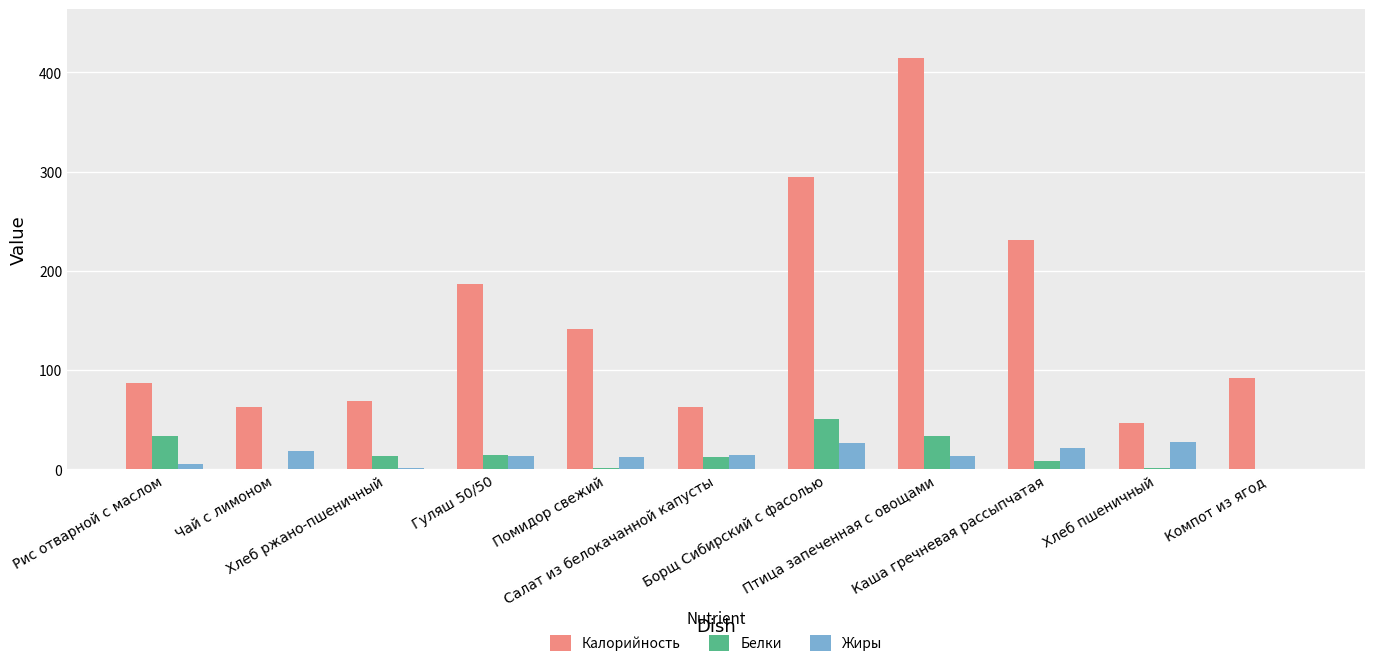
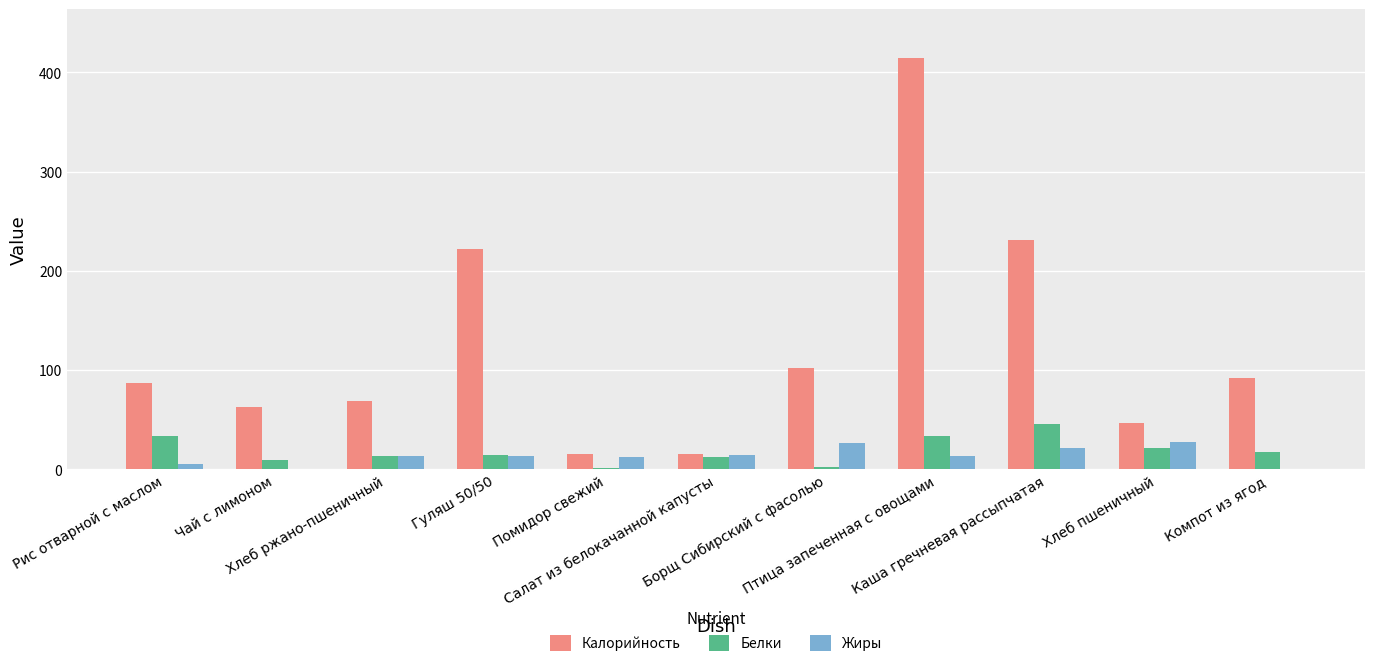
Белки, Чай с лимоном: 0 -> 10
Жиры, Чай с лимоном: 20 -> 0
Жиры, Хлеб ржано-пшеничный: 0 -> 10
Калорийность, Гуляш 50/50: 190 -> 220
Калорийность, Помидор свежий: 140 -> 20
Калорийность, Салат из белокачанной капусты: 60 -> 20
Калорийность, Борщ Сибирский с фасолью: 290 -> 100
Белки, Борщ Сибирский с фасолью: 50 -> 0
Белки, Каша гречневая рассыпчатая: 10 -> 50
Белки, Хлеб пшеничный: 0 -> 20
Белки, Компот из ягод: 0 -> 20
